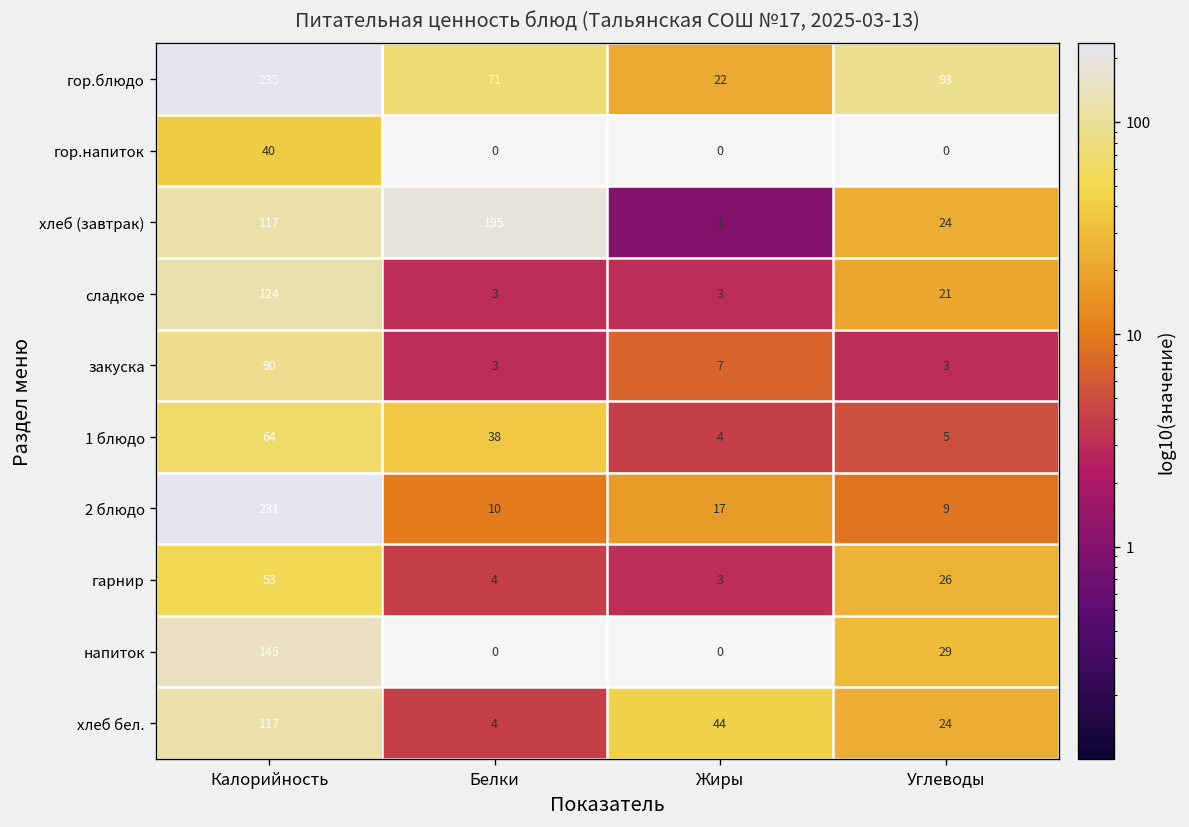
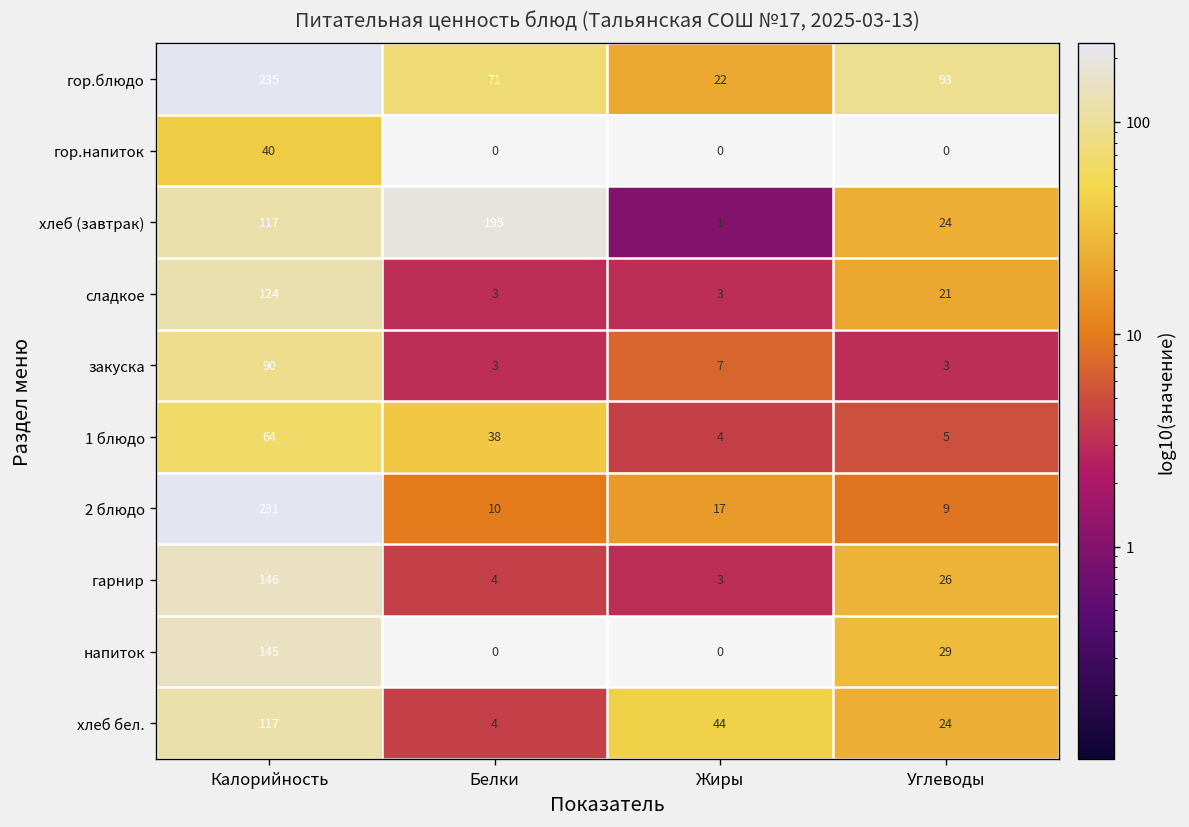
гарнир, Калорийность: 53 -> 146
